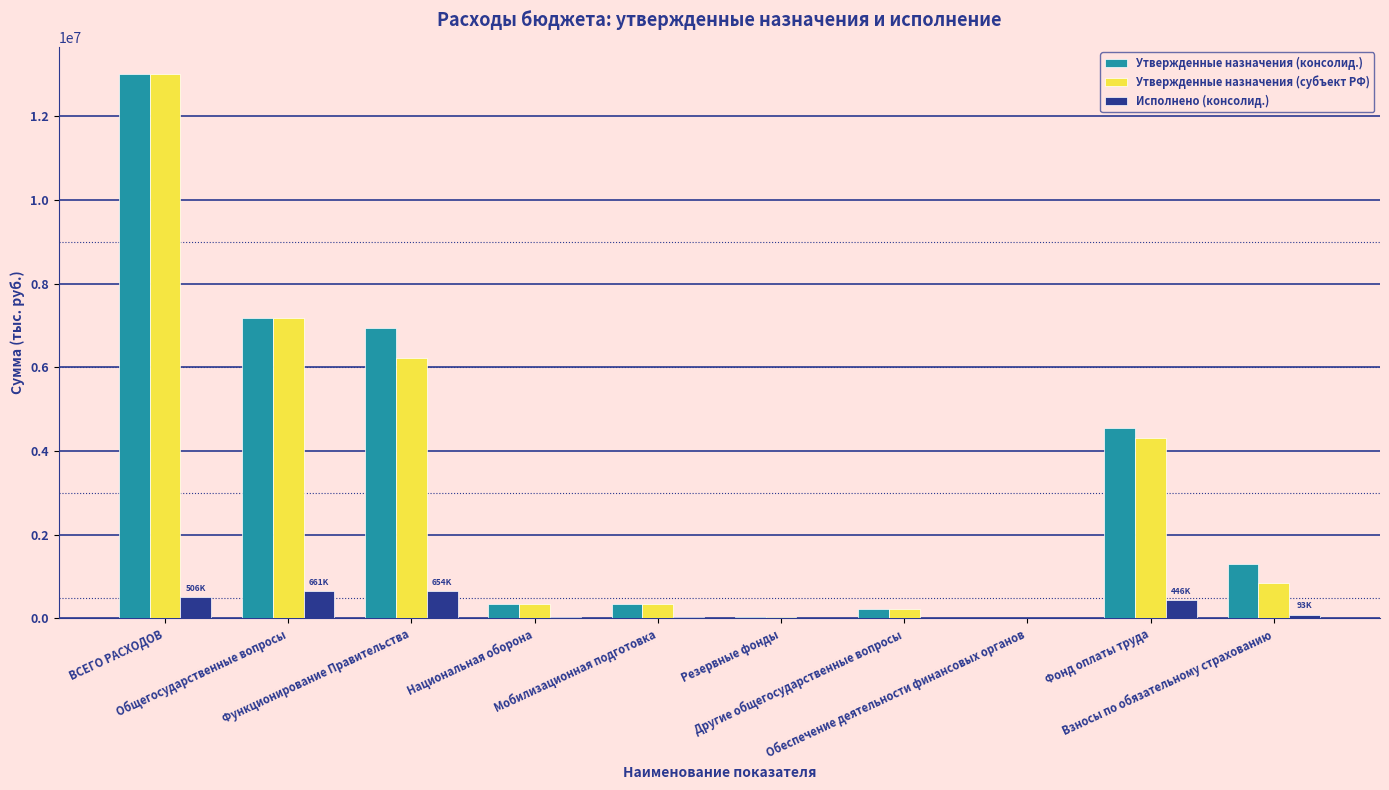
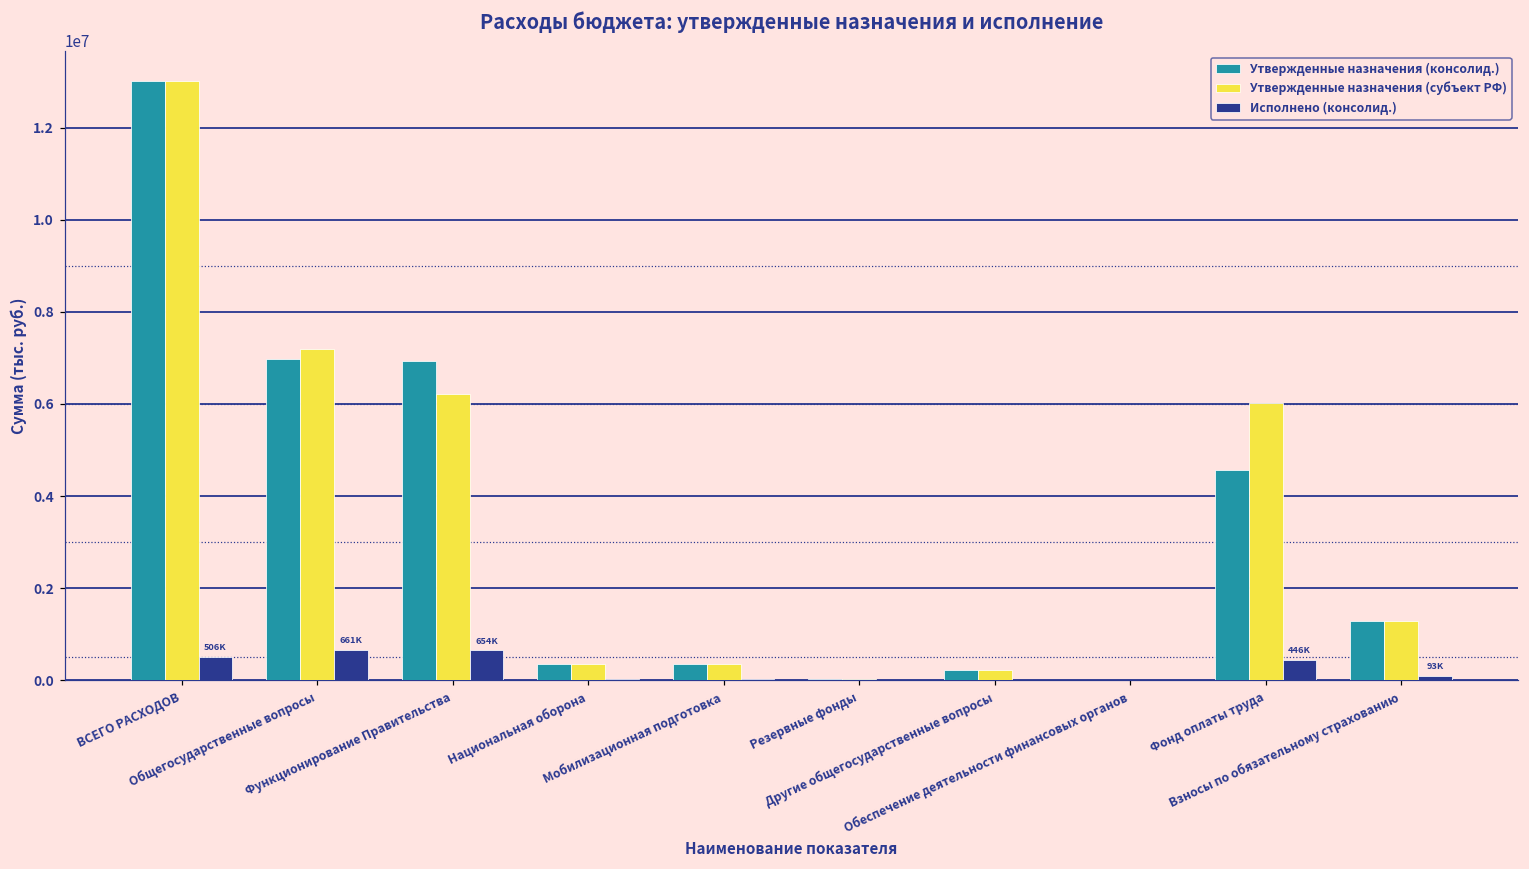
Утвержденные назначения (консолид.), Общегосударственные вопросы: 7200000 -> 7000000
Утвержденные назначения (субъект РФ), Фонд оплаты труда: 4300000 -> 6000000
Утвержденные назначения (субъект РФ), Взносы по обязательному страхованию: 900000 -> 1300000
